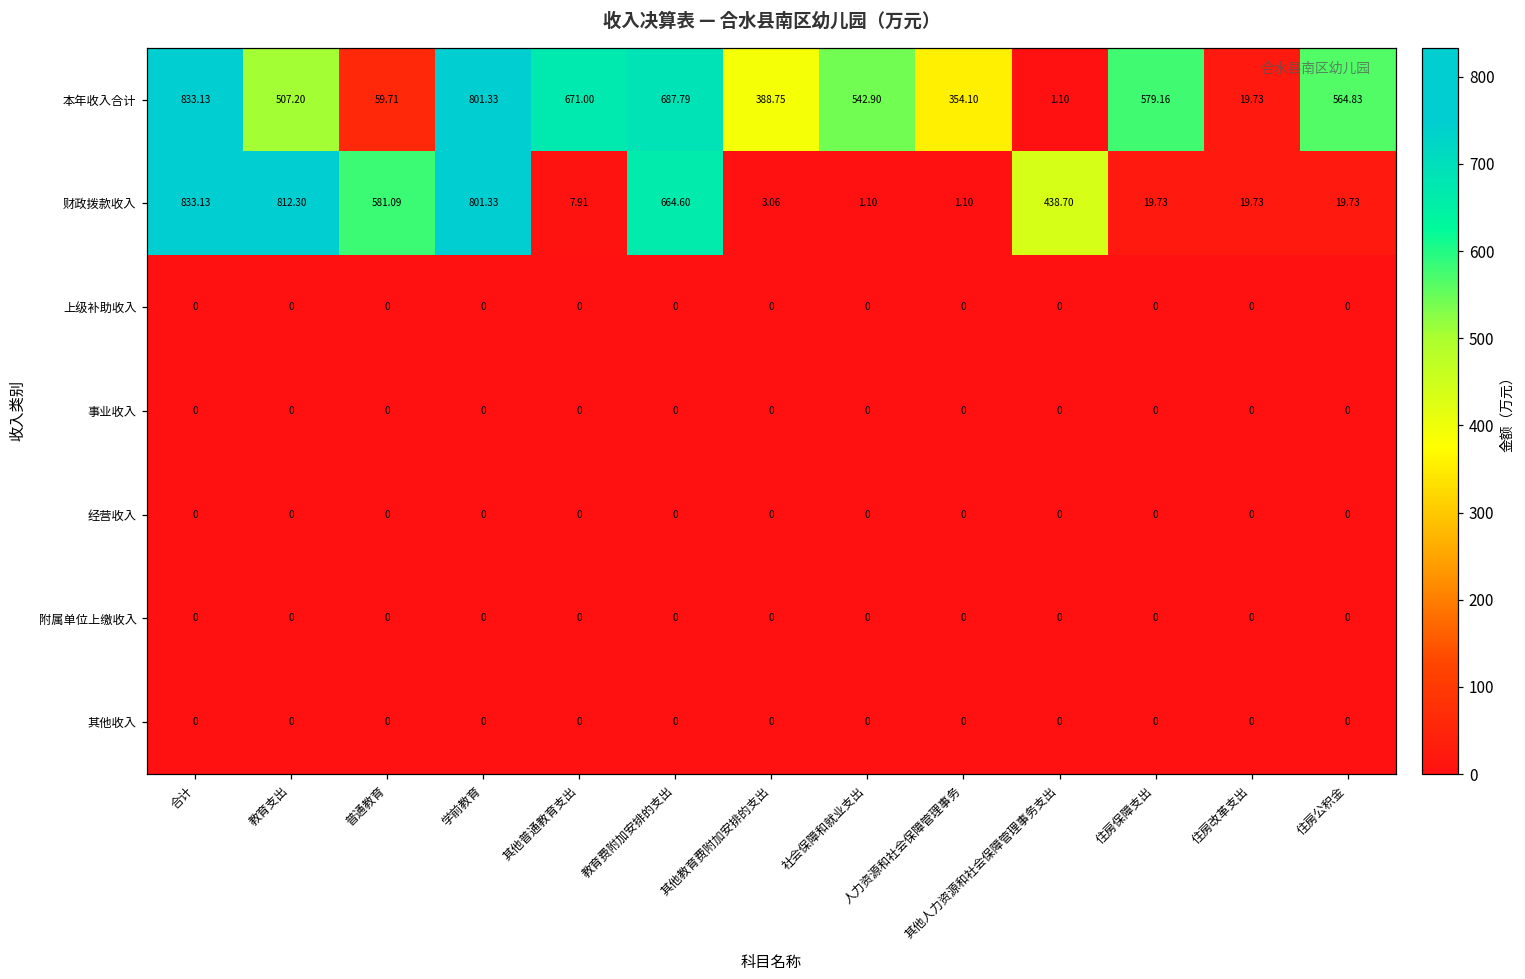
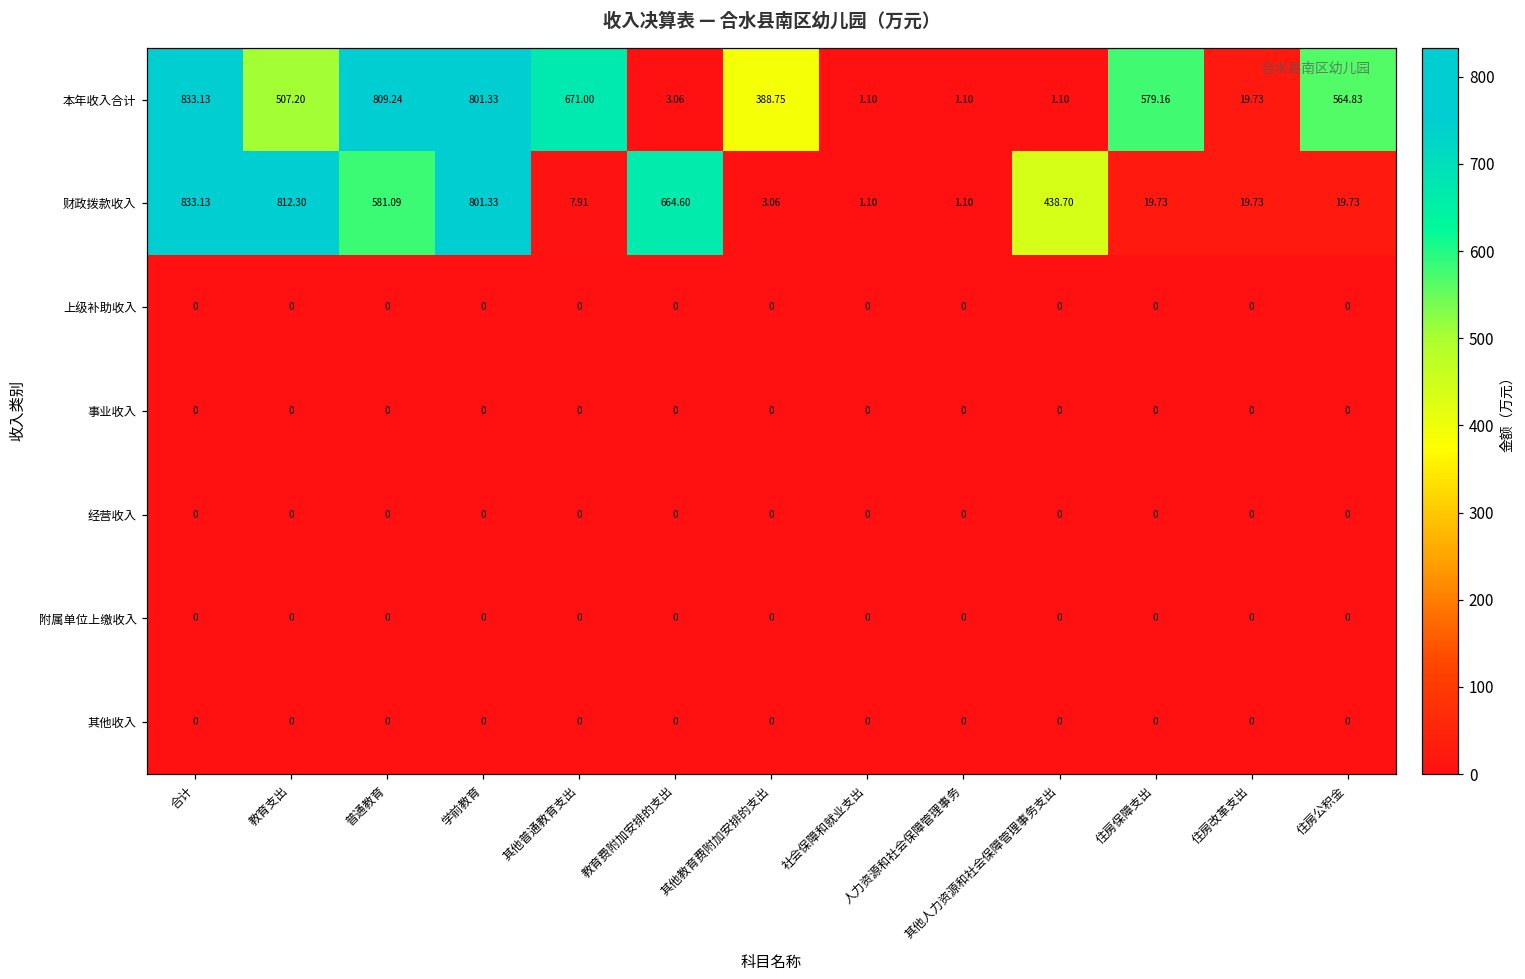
本年收入合计, 普通教育: 59.71 -> 809.24
本年收入合计, 教育费附加安排的支出: 687.79 -> 3.06
本年收入合计, 社会保障和就业支出: 542.90 -> 1.10
本年收入合计, 人力资源和社会保障管理事务: 354.10 -> 1.10
